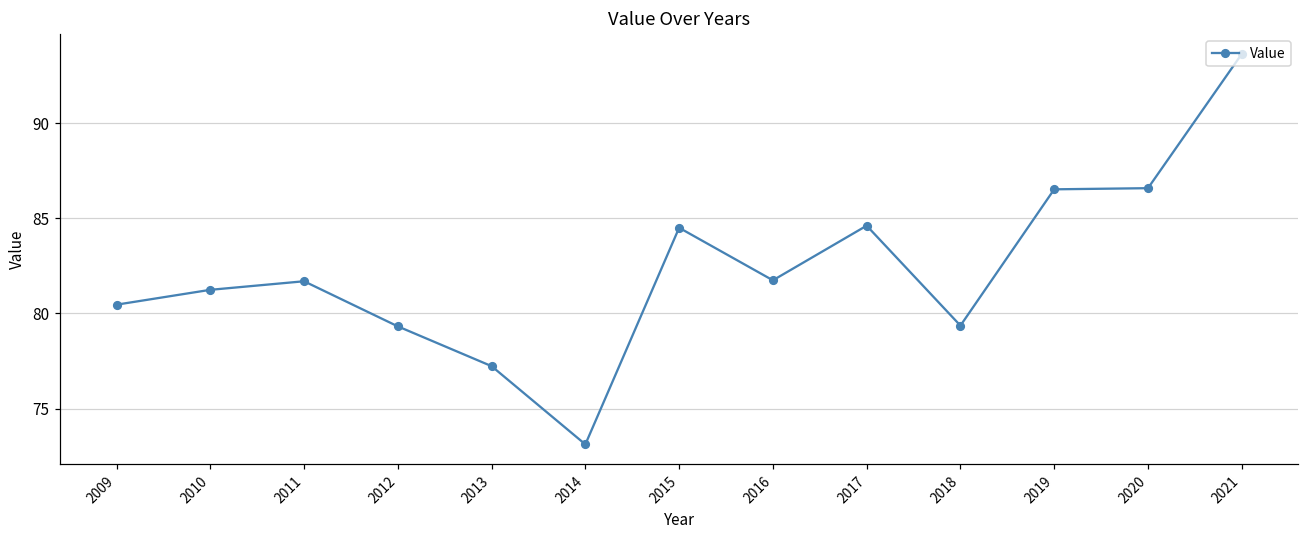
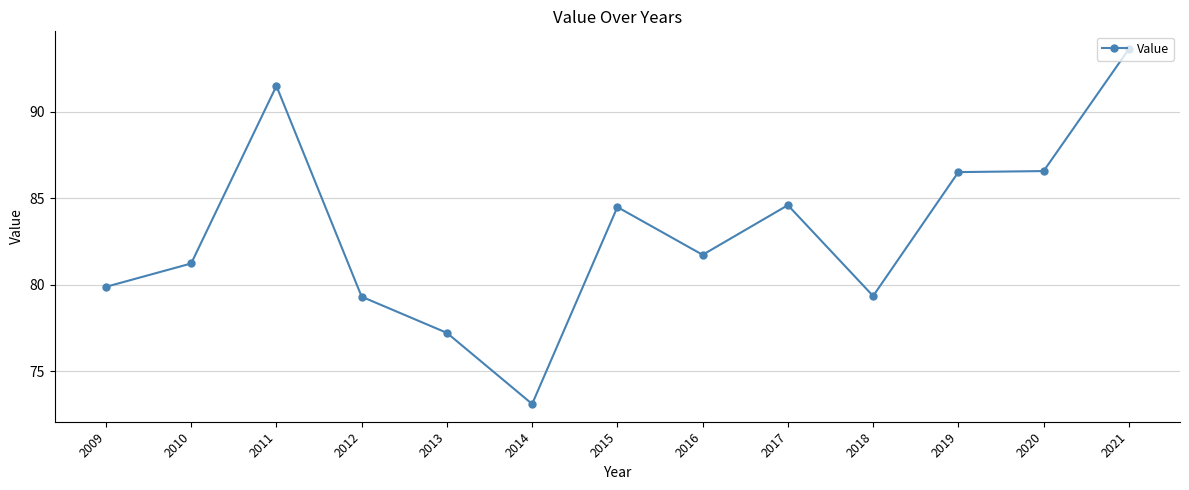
2009: 80.5 -> 79.9
2011: 81.7 -> 91.5
